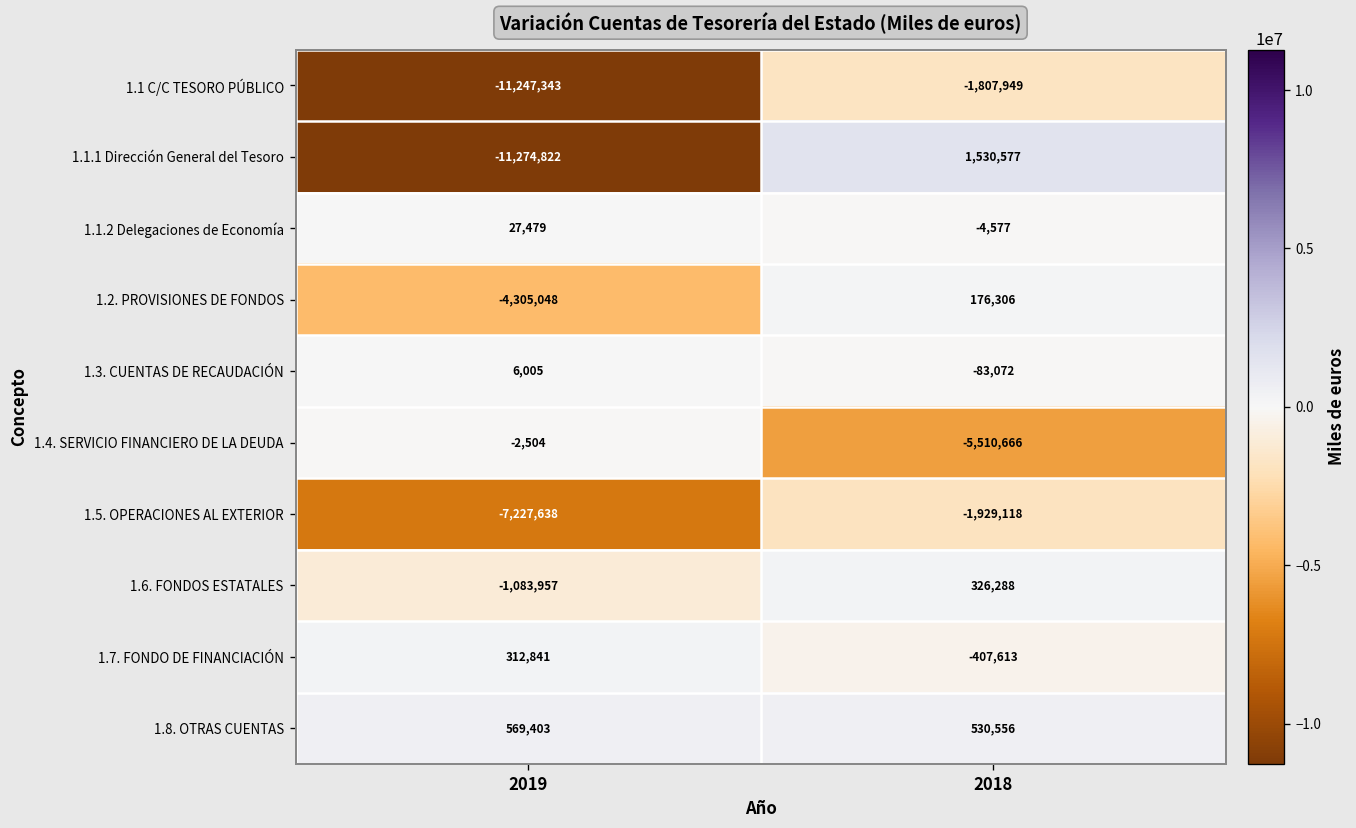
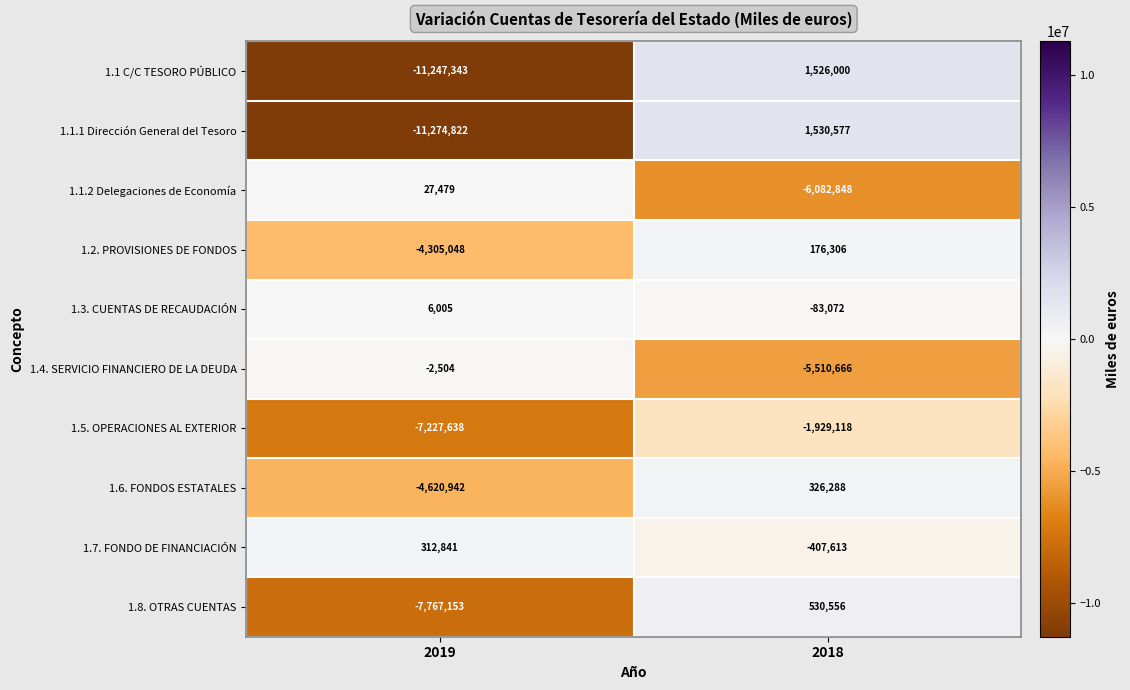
1.1 C/C TESORO PÚBLICO, 2018: -1,807,949 -> 1,526,000
1.1.2 Delegaciones de Economía, 2018: -4,577 -> -6,082,848
1.6. FONDOS ESTATALES, 2019: -1,083,957 -> -4,620,942
1.8. OTRAS CUENTAS, 2019: 569,403 -> -7,767,153
